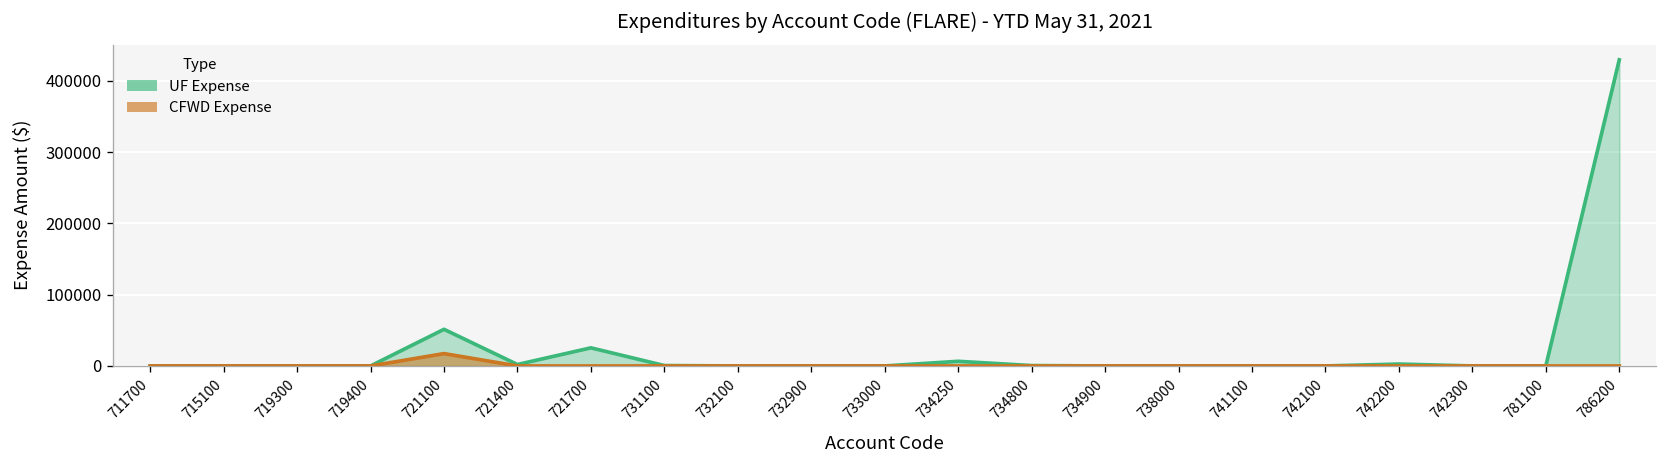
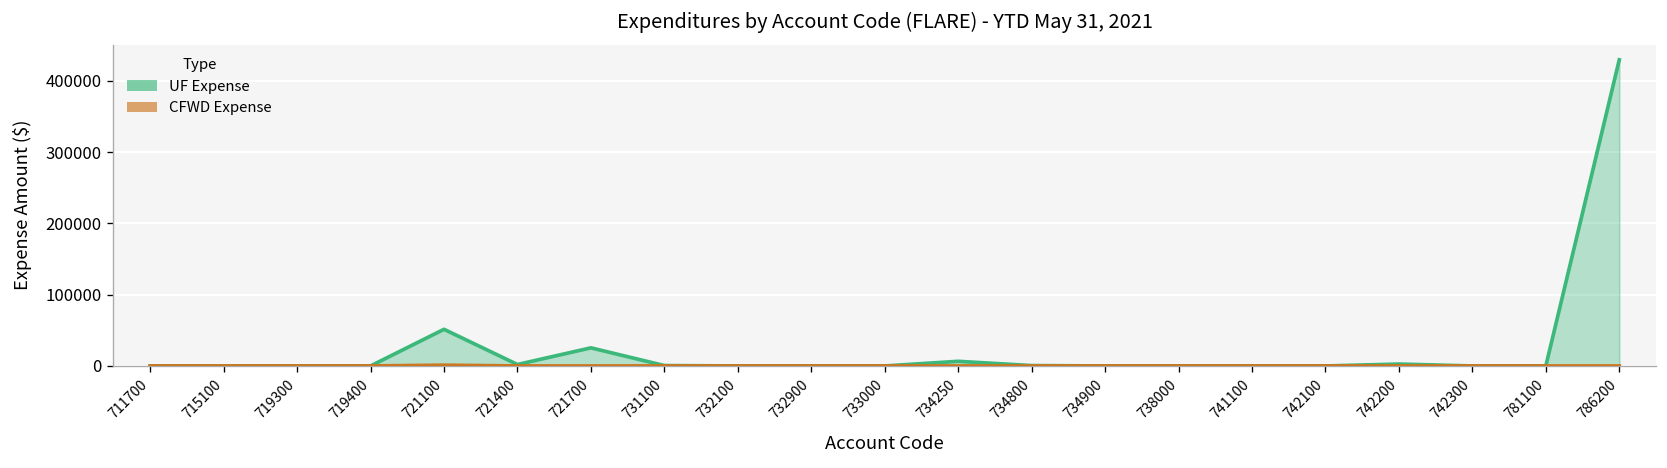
CFWD Expense, 721100: 20000 -> 0
